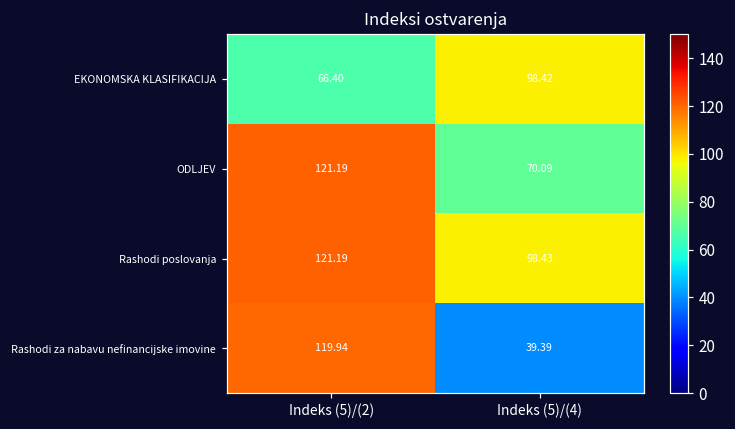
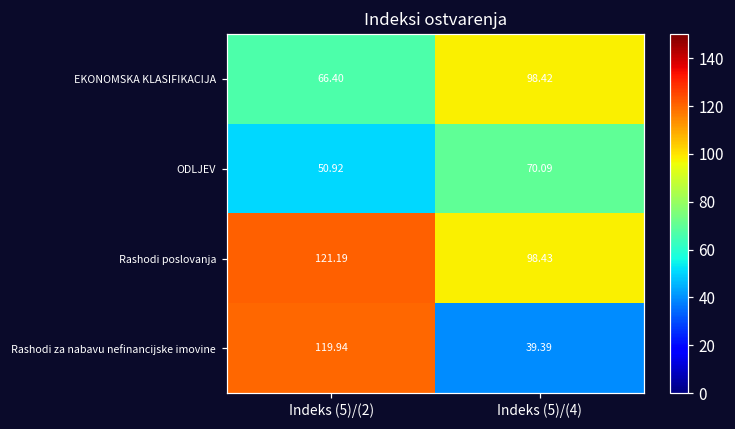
ODLJEV, Indeks (5)/(2): 121.19 -> 50.92
